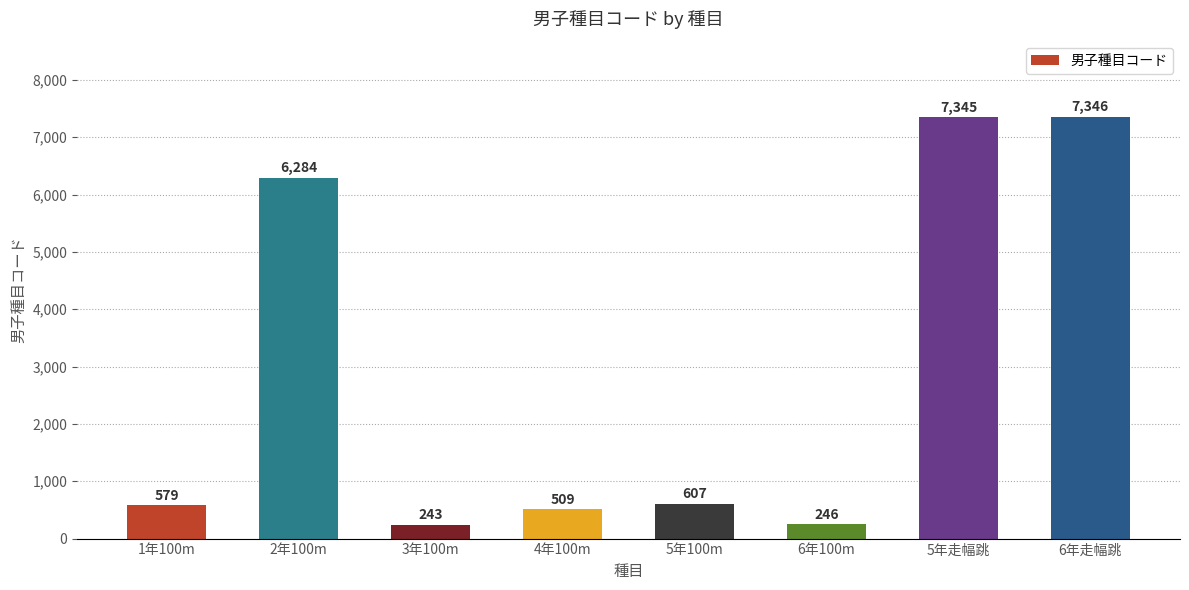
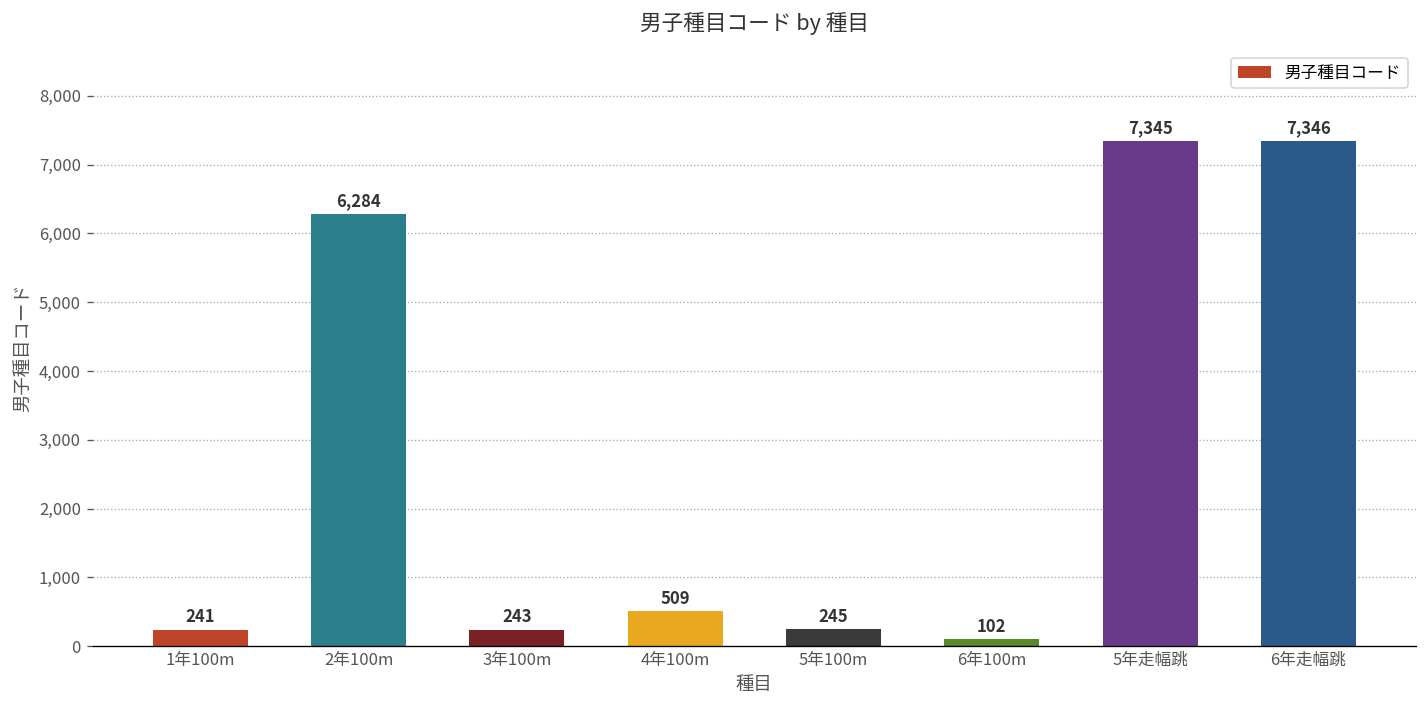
1年100m: 579 -> 241
5年100m: 607 -> 245
6年100m: 246 -> 102
